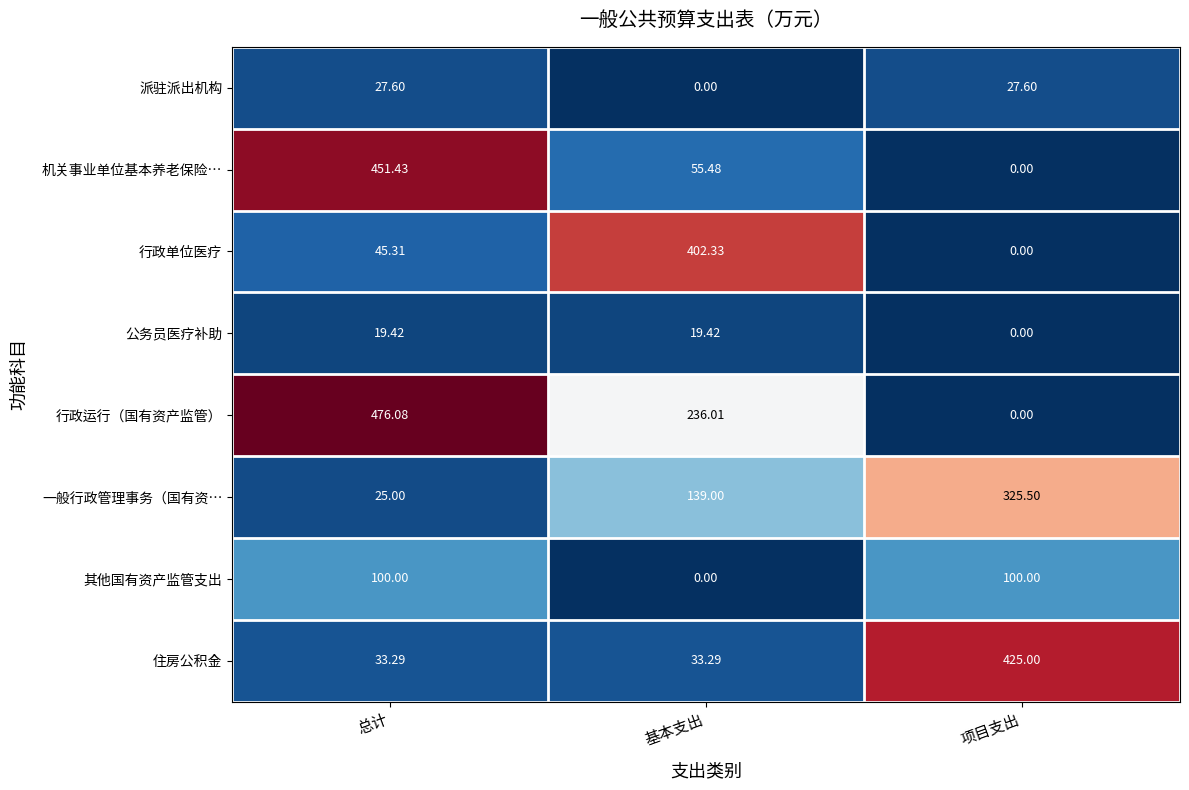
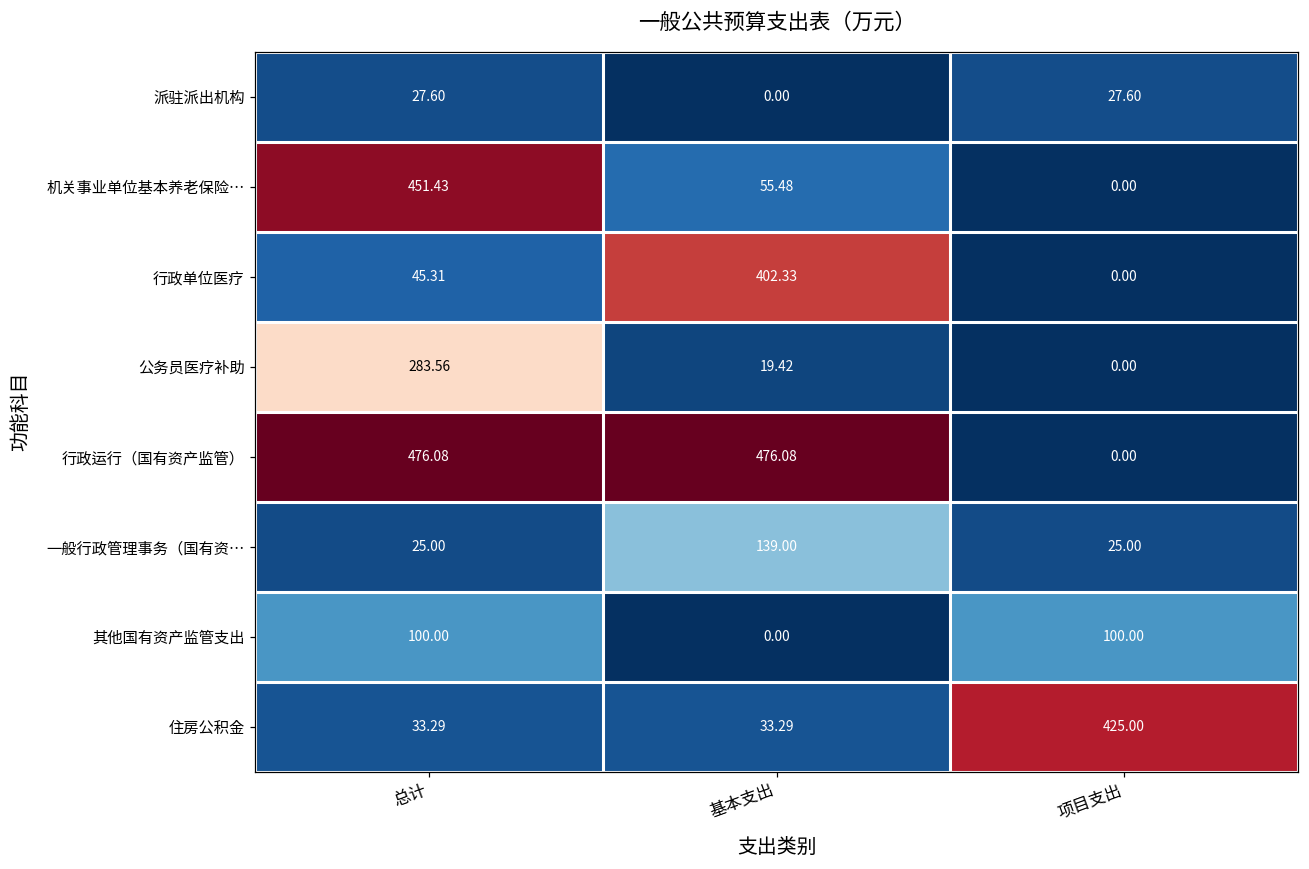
公务员医疗补助, 总计: 19.42 -> 283.56
行政运行（国有资产监管）, 基本支出: 236.01 -> 476.08
一般行政管理事务（国有资…, 项目支出: 325.50 -> 25.00
